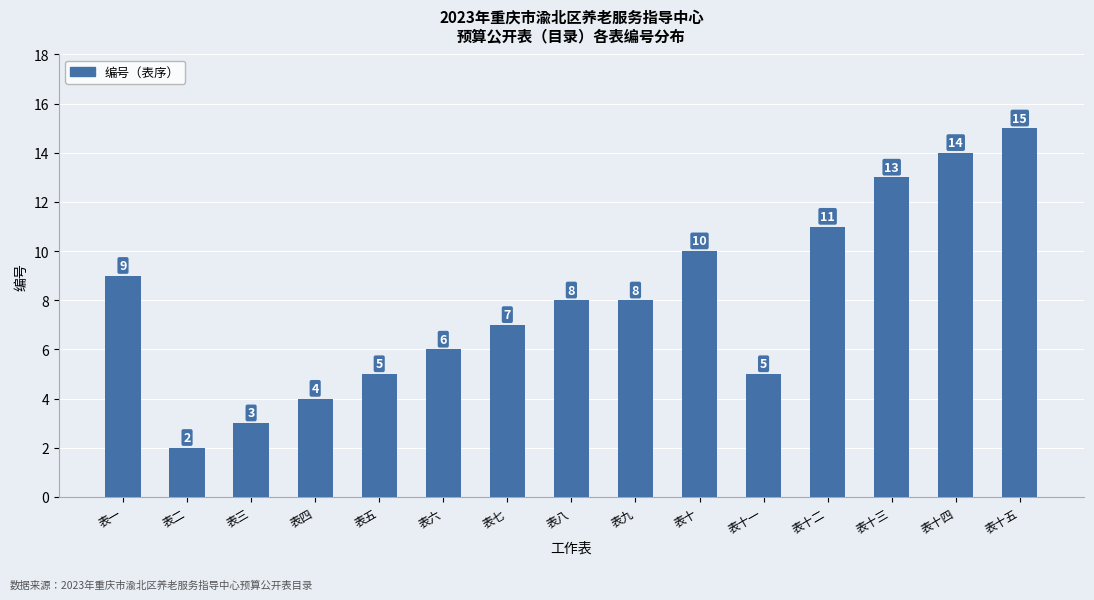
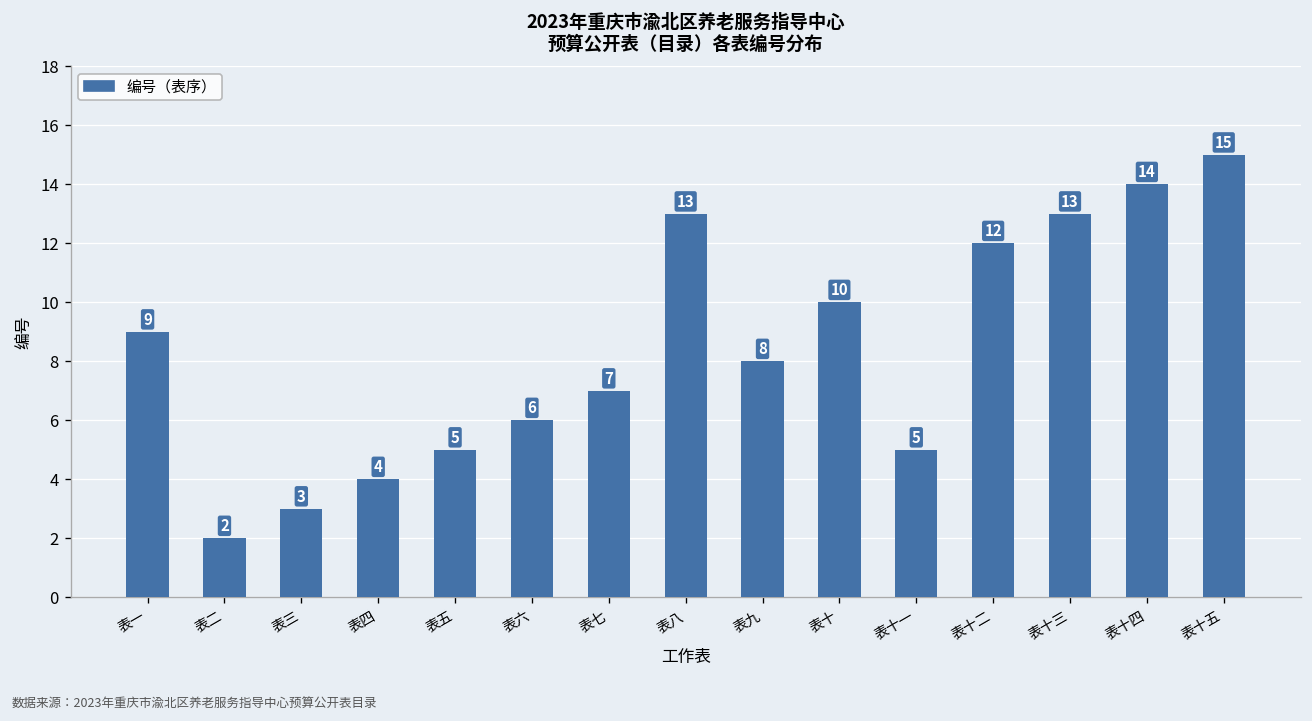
表八: 8 -> 13
表十二: 11 -> 12
